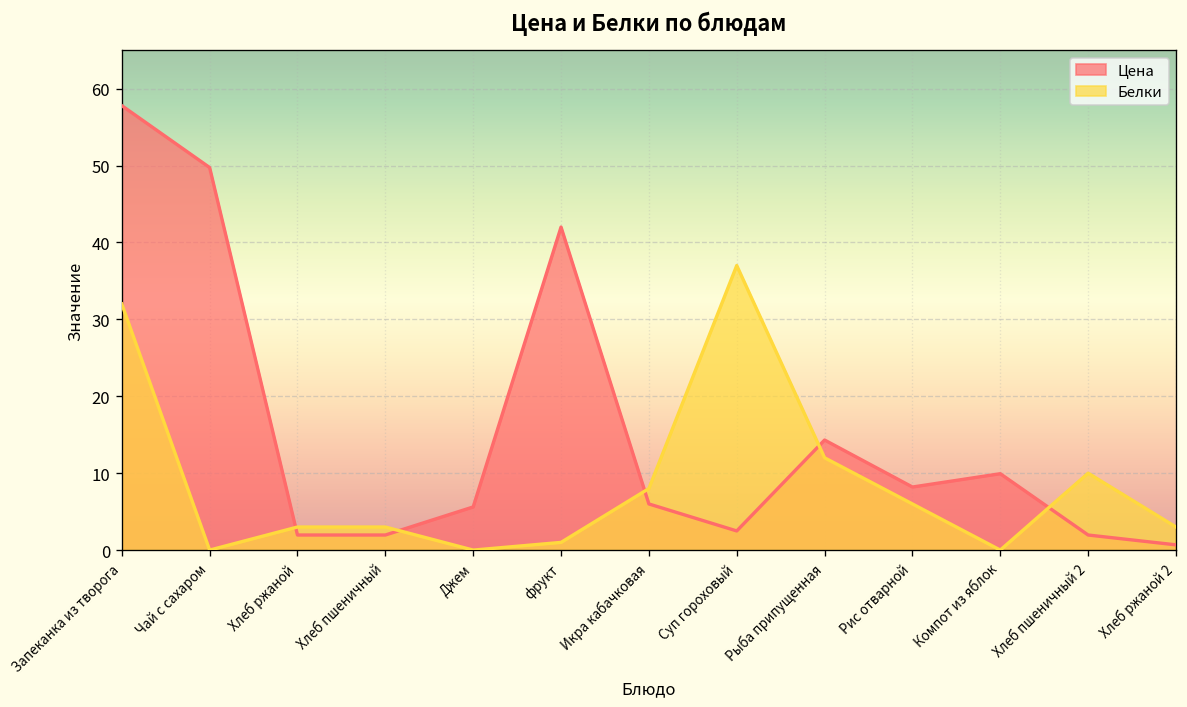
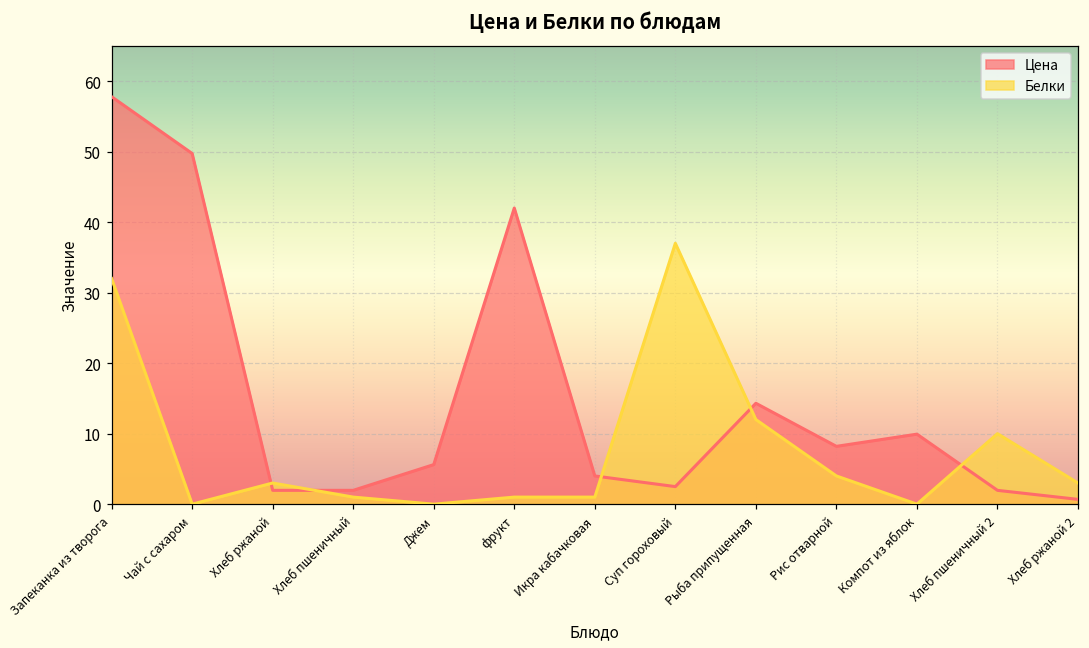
Белки, Хлеб пшеничный: 3 -> 1
Цена, Икра кабачковая: 6 -> 4
Белки, Икра кабачковая: 8 -> 1
Белки, Рис отварной: 6 -> 4
